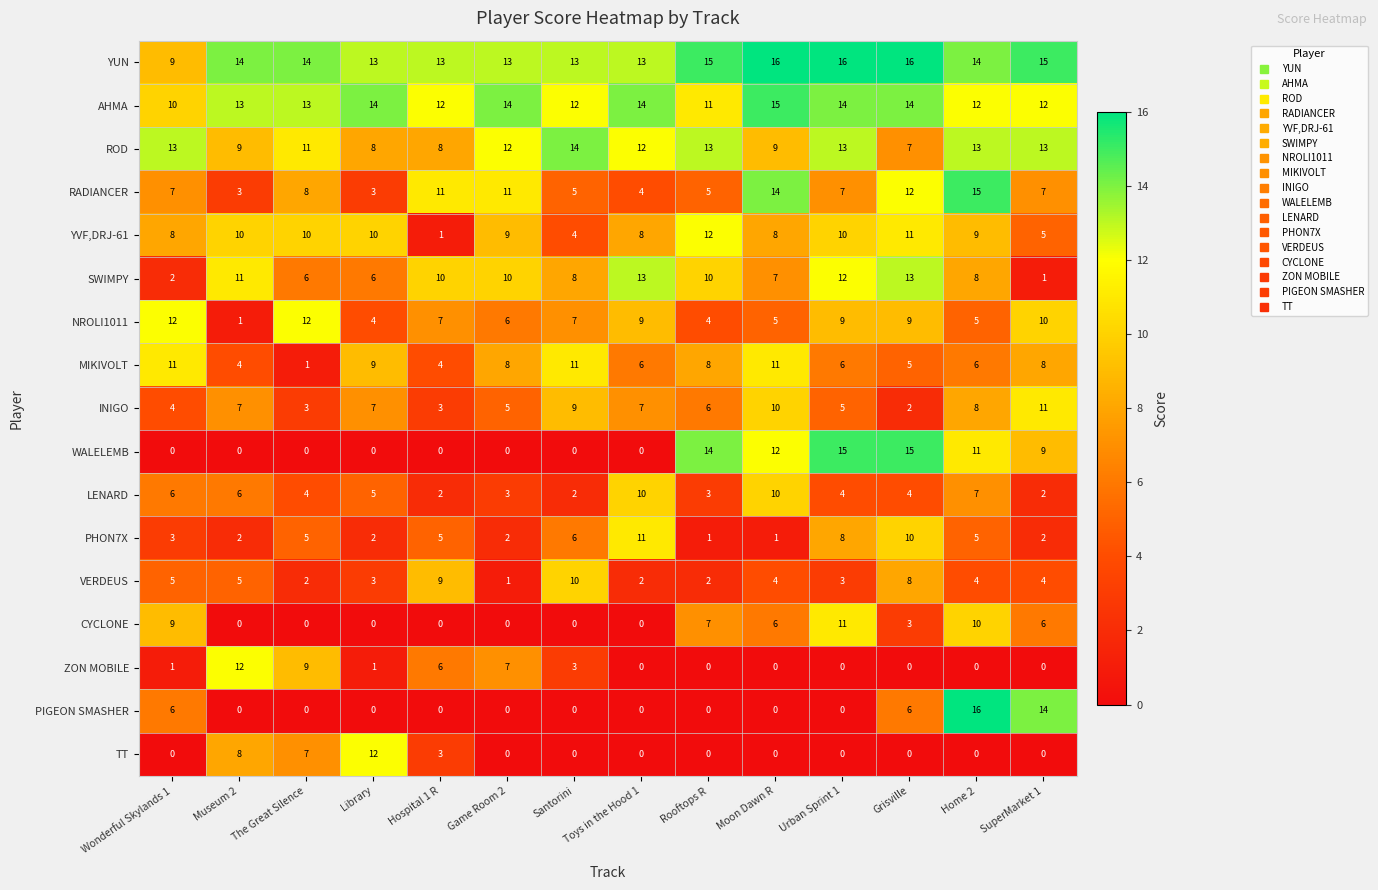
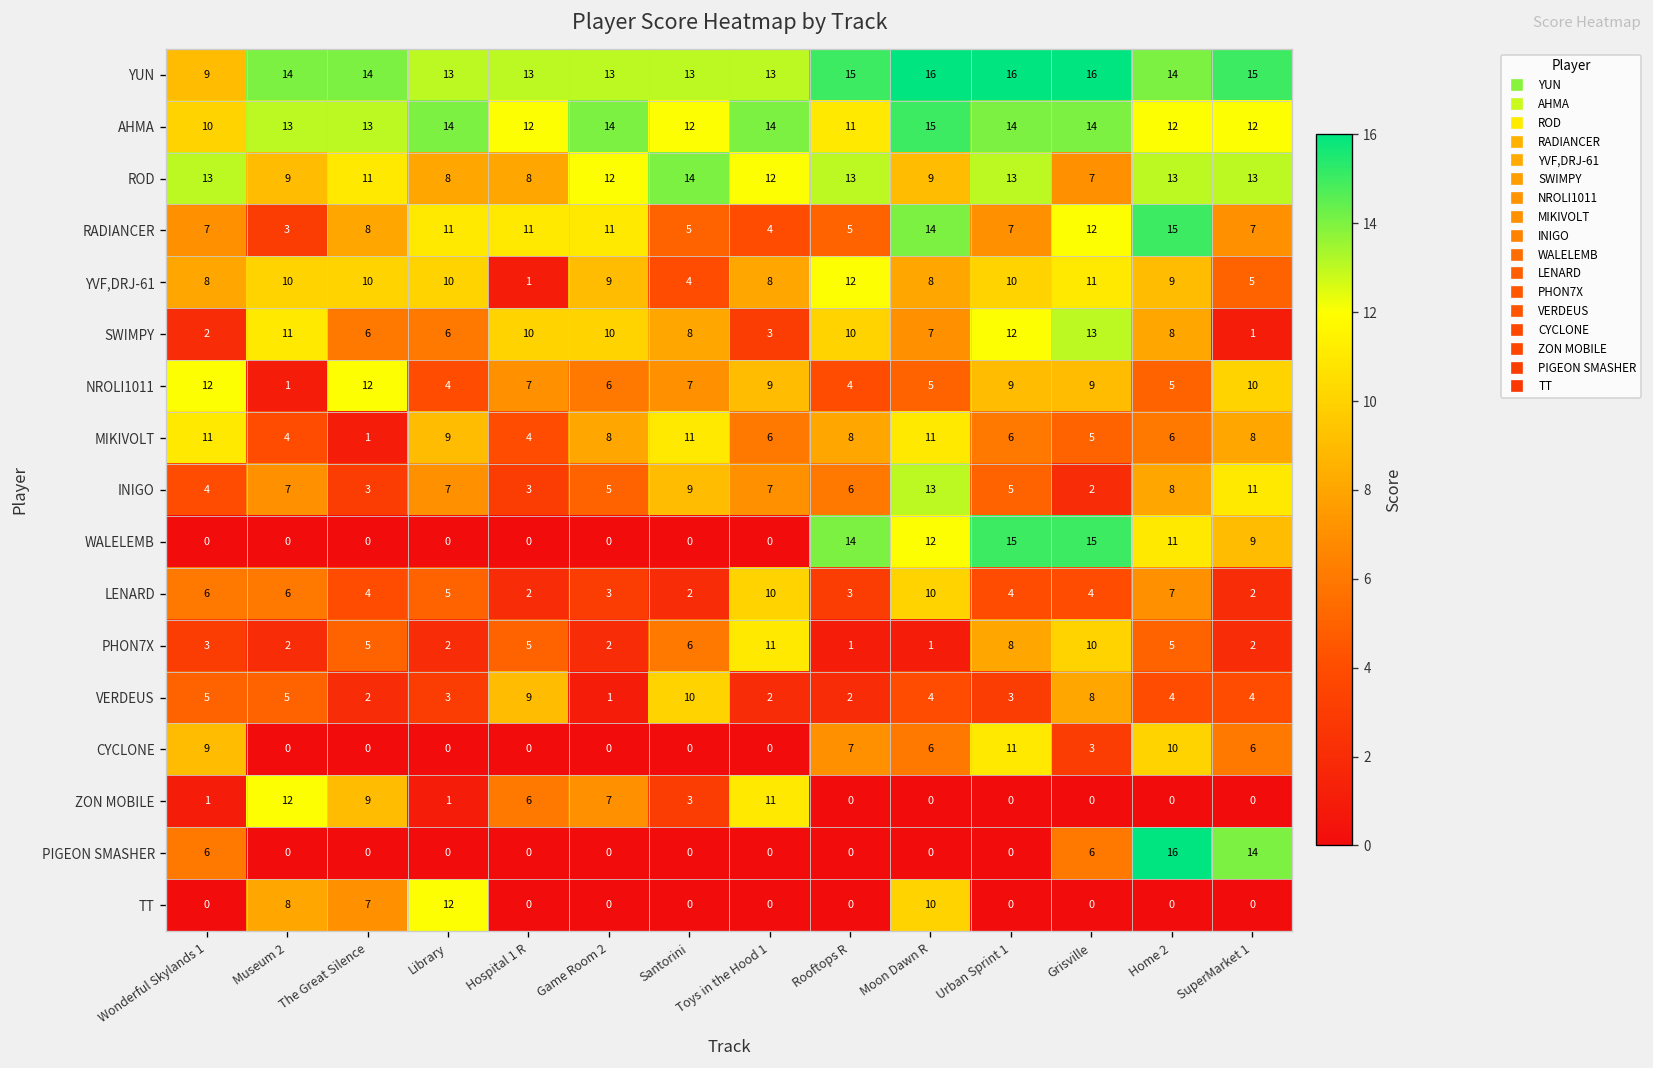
RADIANCER, Library: 3 -> 11
SWIMPY, Toys in the Hood 1: 13 -> 3
INIGO, Moon Dawn R: 10 -> 13
ZON MOBILE, Toys in the Hood 1: 0 -> 11
TT, Hospital 1 R: 3 -> 0
TT, Moon Dawn R: 0 -> 10
